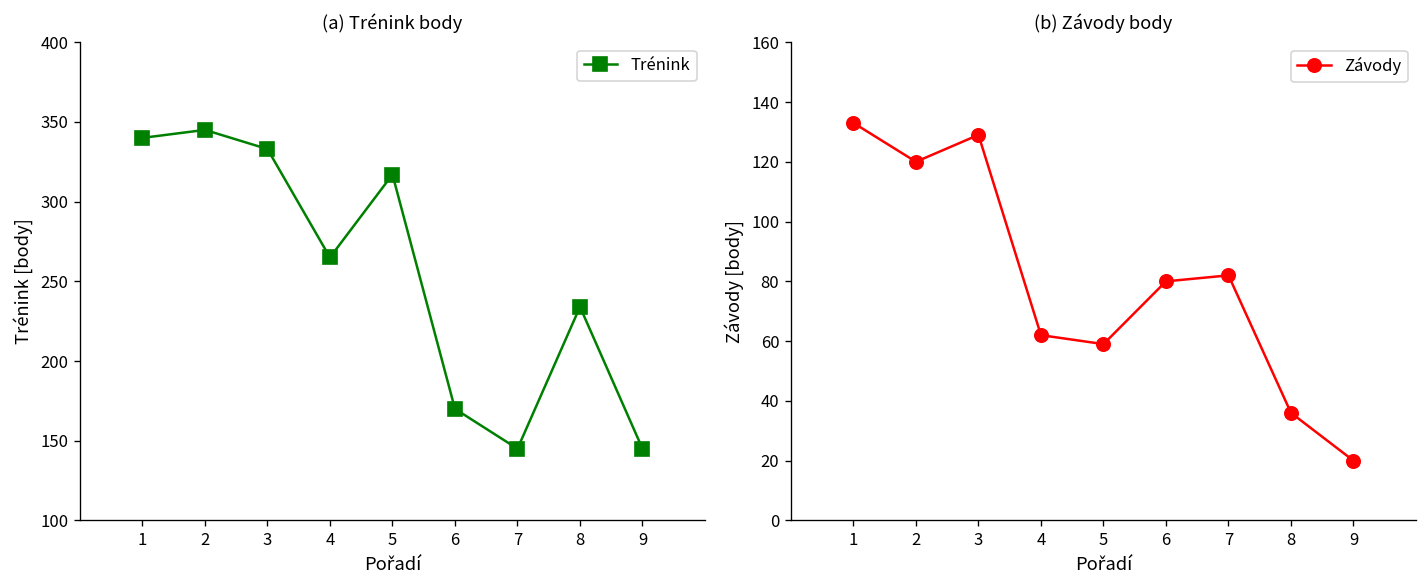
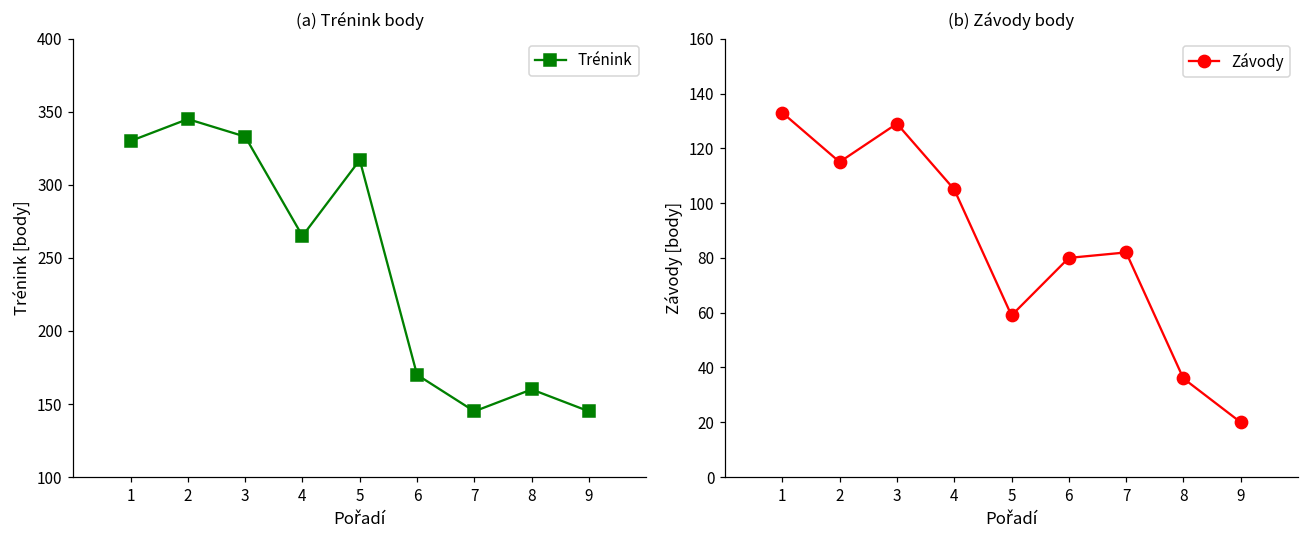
(a) Trénink body, 1: 340 -> 330
(a) Trénink body, 8: 234 -> 160
(b) Závody body, 2: 120 -> 115
(b) Závody body, 4: 62 -> 105
